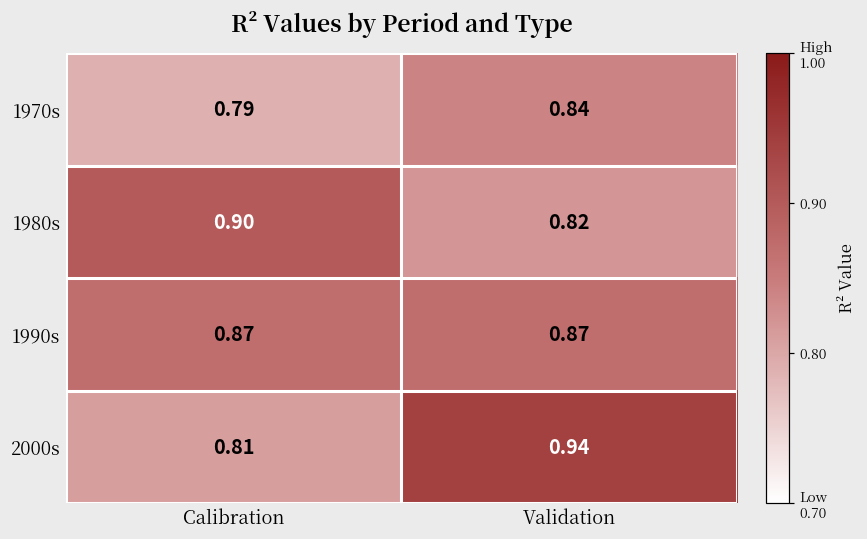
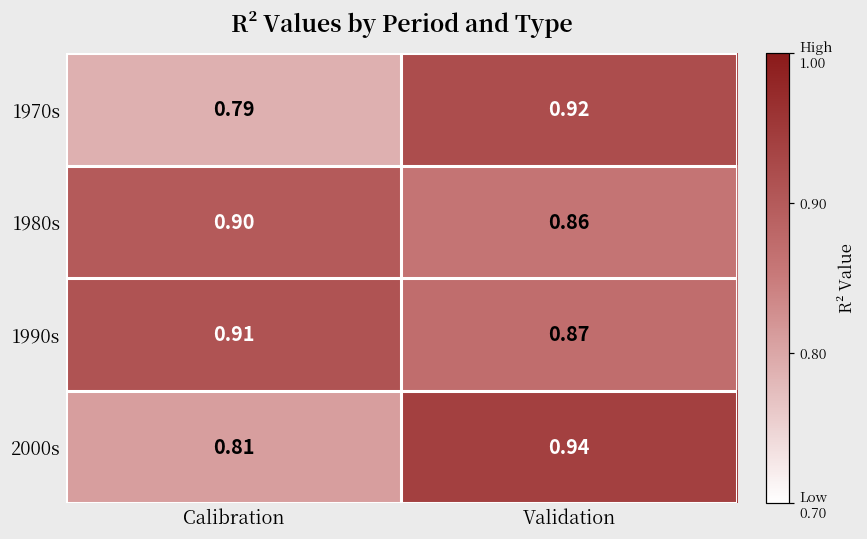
1970s, Validation: 0.84 -> 0.92
1980s, Validation: 0.82 -> 0.86
1990s, Calibration: 0.87 -> 0.91
